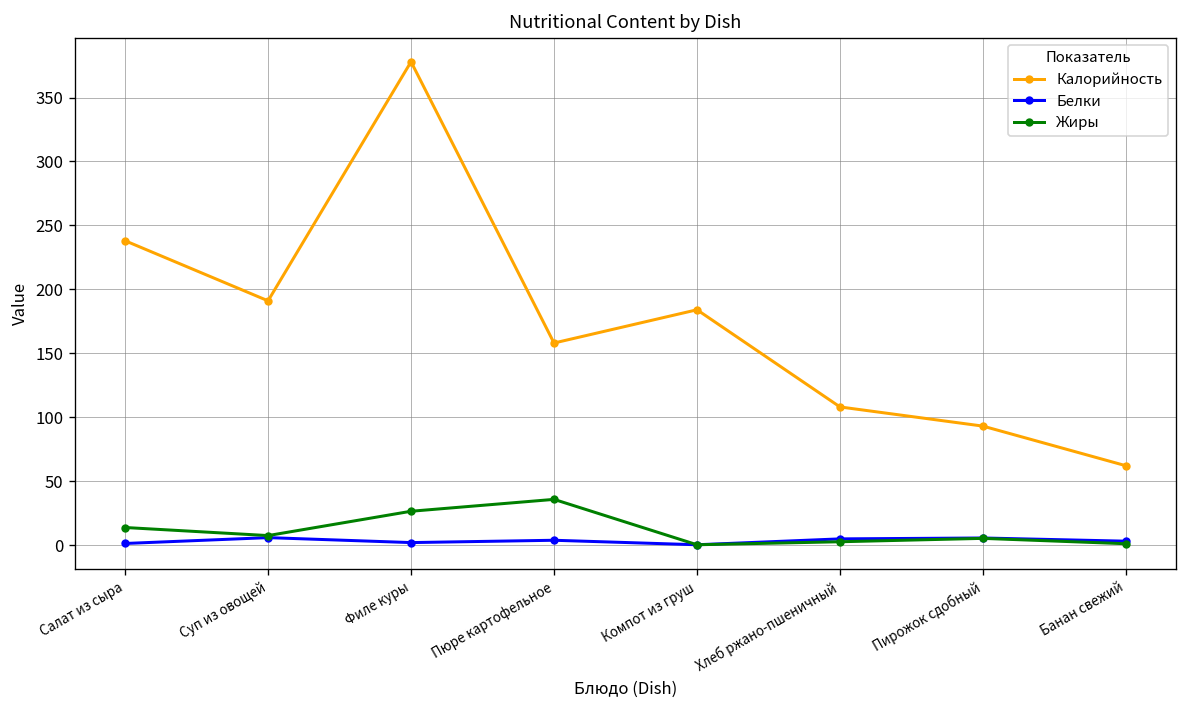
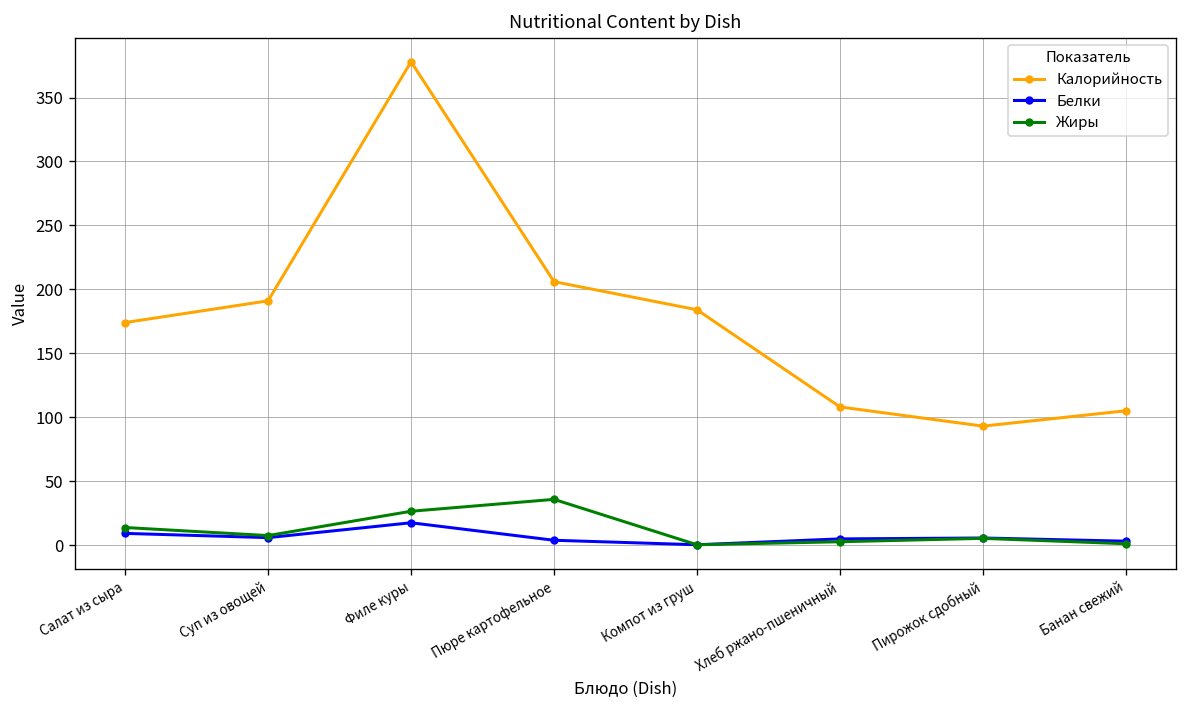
Калорийность, Салат из сыра: 238 -> 174
Белки, Салат из сыра: 1 -> 9
Белки, Филе куры: 2 -> 17
Калорийность, Пюре картофельное: 158 -> 206
Калорийность, Банан свежий: 62 -> 105
